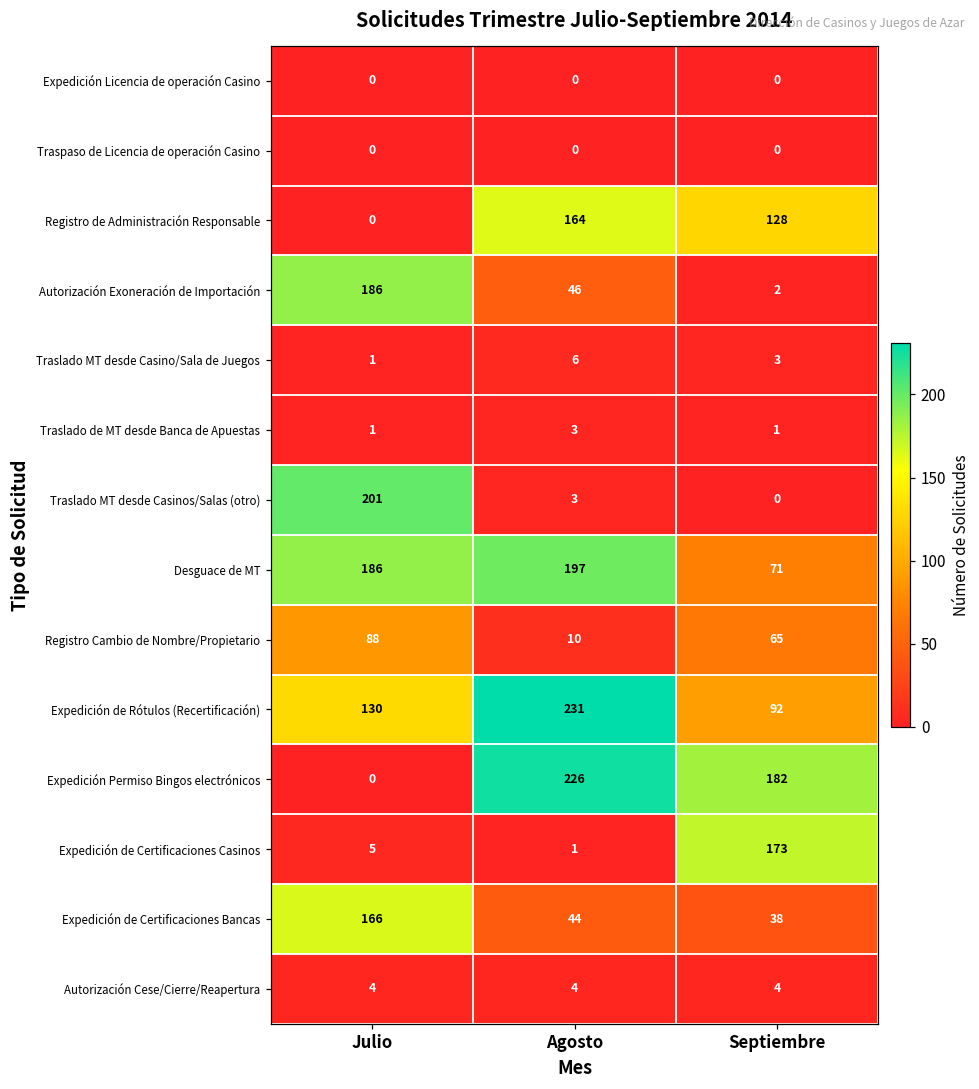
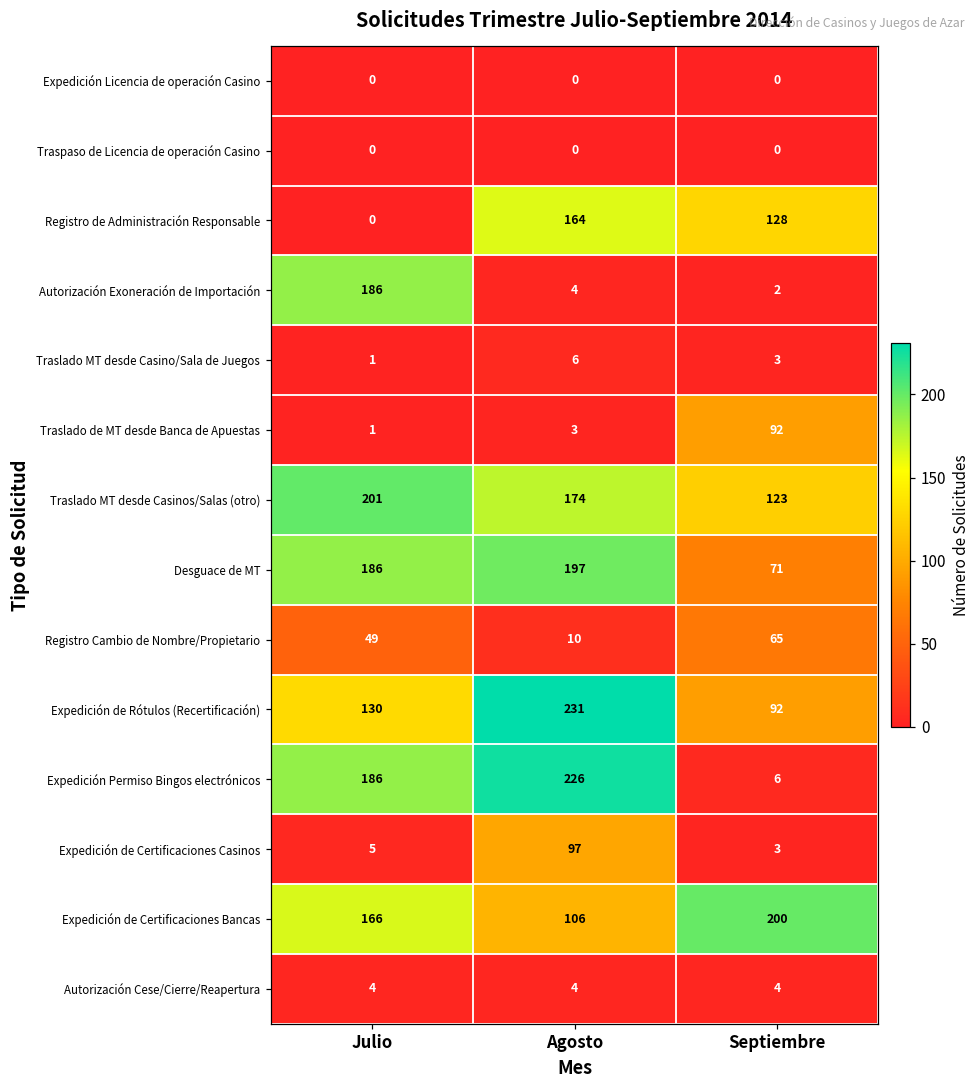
Autorización Exoneración de Importación, Agosto: 46 -> 4
Traslado de MT desde Banca de Apuestas, Septiembre: 1 -> 92
Traslado MT desde Casinos/Salas (otro), Agosto: 3 -> 174
Traslado MT desde Casinos/Salas (otro), Septiembre: 0 -> 123
Registro Cambio de Nombre/Propietario, Julio: 88 -> 49
Expedición Permiso Bingos electrónicos, Julio: 0 -> 186
Expedición Permiso Bingos electrónicos, Septiembre: 182 -> 6
Expedición de Certificaciones Casinos, Agosto: 1 -> 97
Expedición de Certificaciones Casinos, Septiembre: 173 -> 3
Expedición de Certificaciones Bancas, Agosto: 44 -> 106
Expedición de Certificaciones Bancas, Septiembre: 38 -> 200
